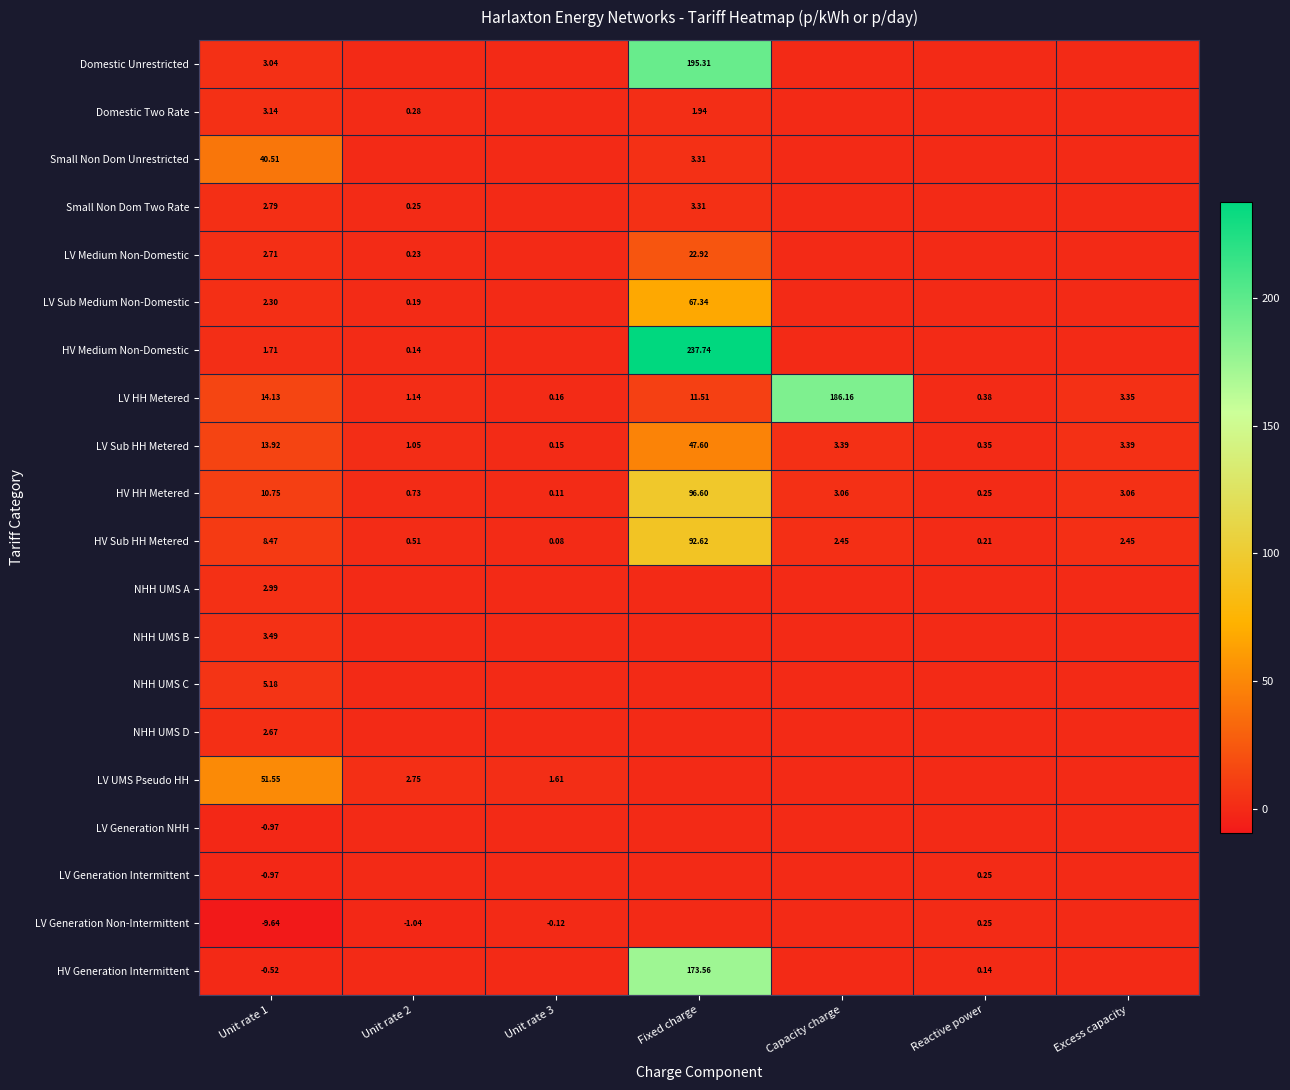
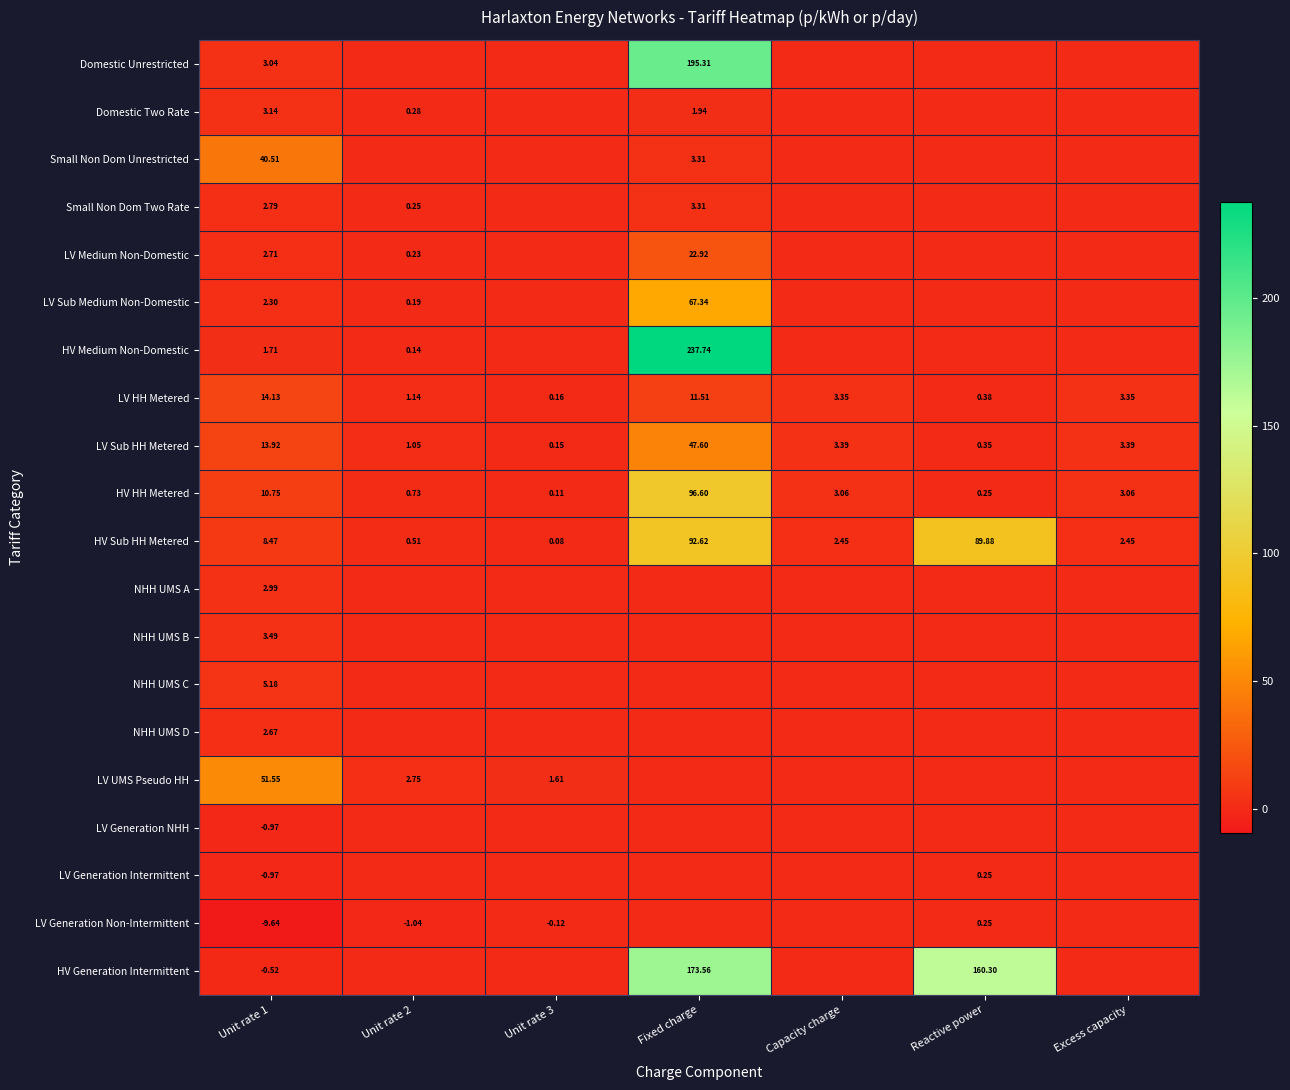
LV HH Metered, Capacity charge: 186.16 -> 3.35
HV Sub HH Metered, Reactive power: 0.21 -> 89.88
HV Generation Intermittent, Reactive power: 0.14 -> 160.30
